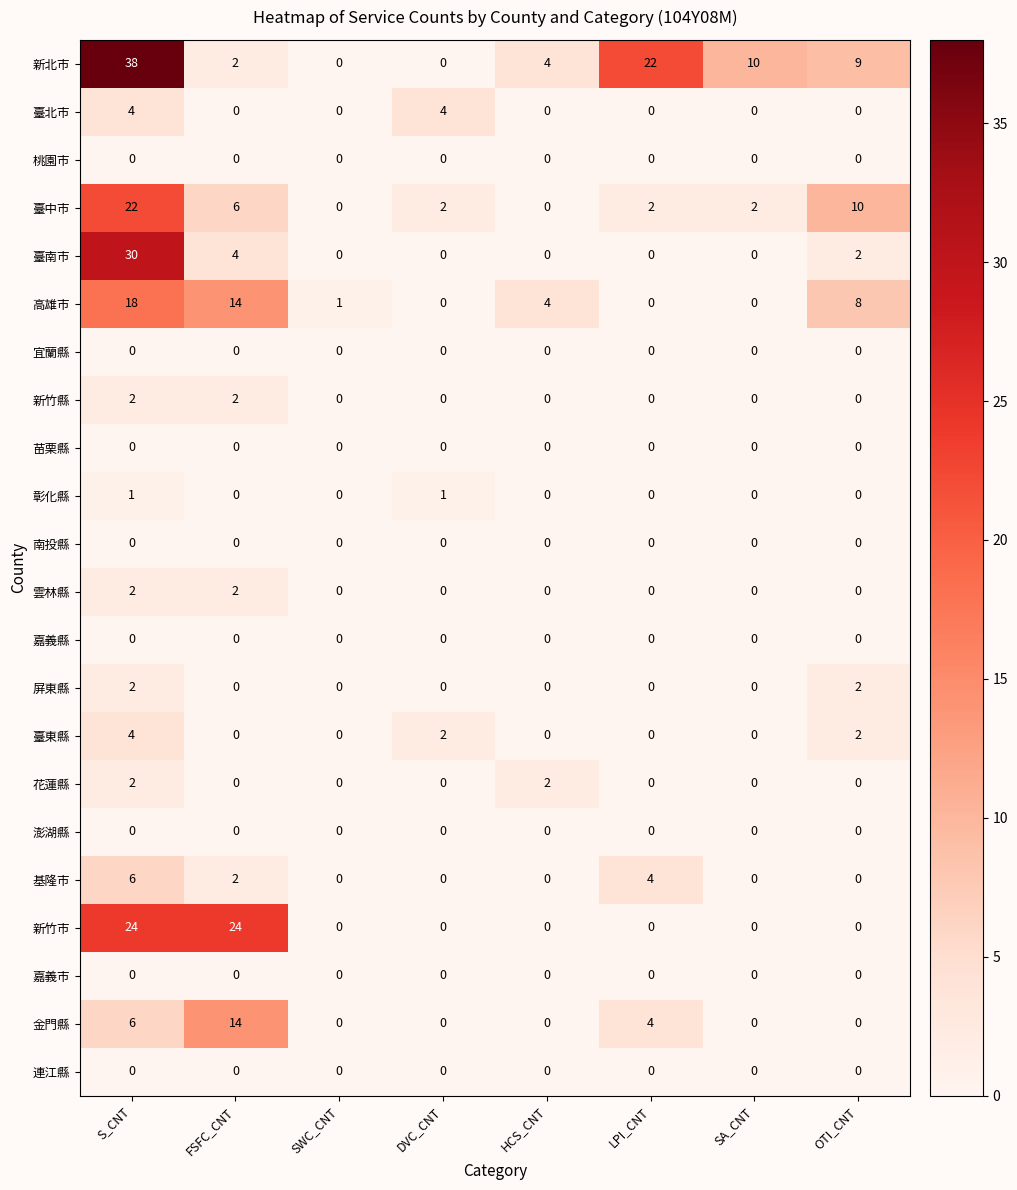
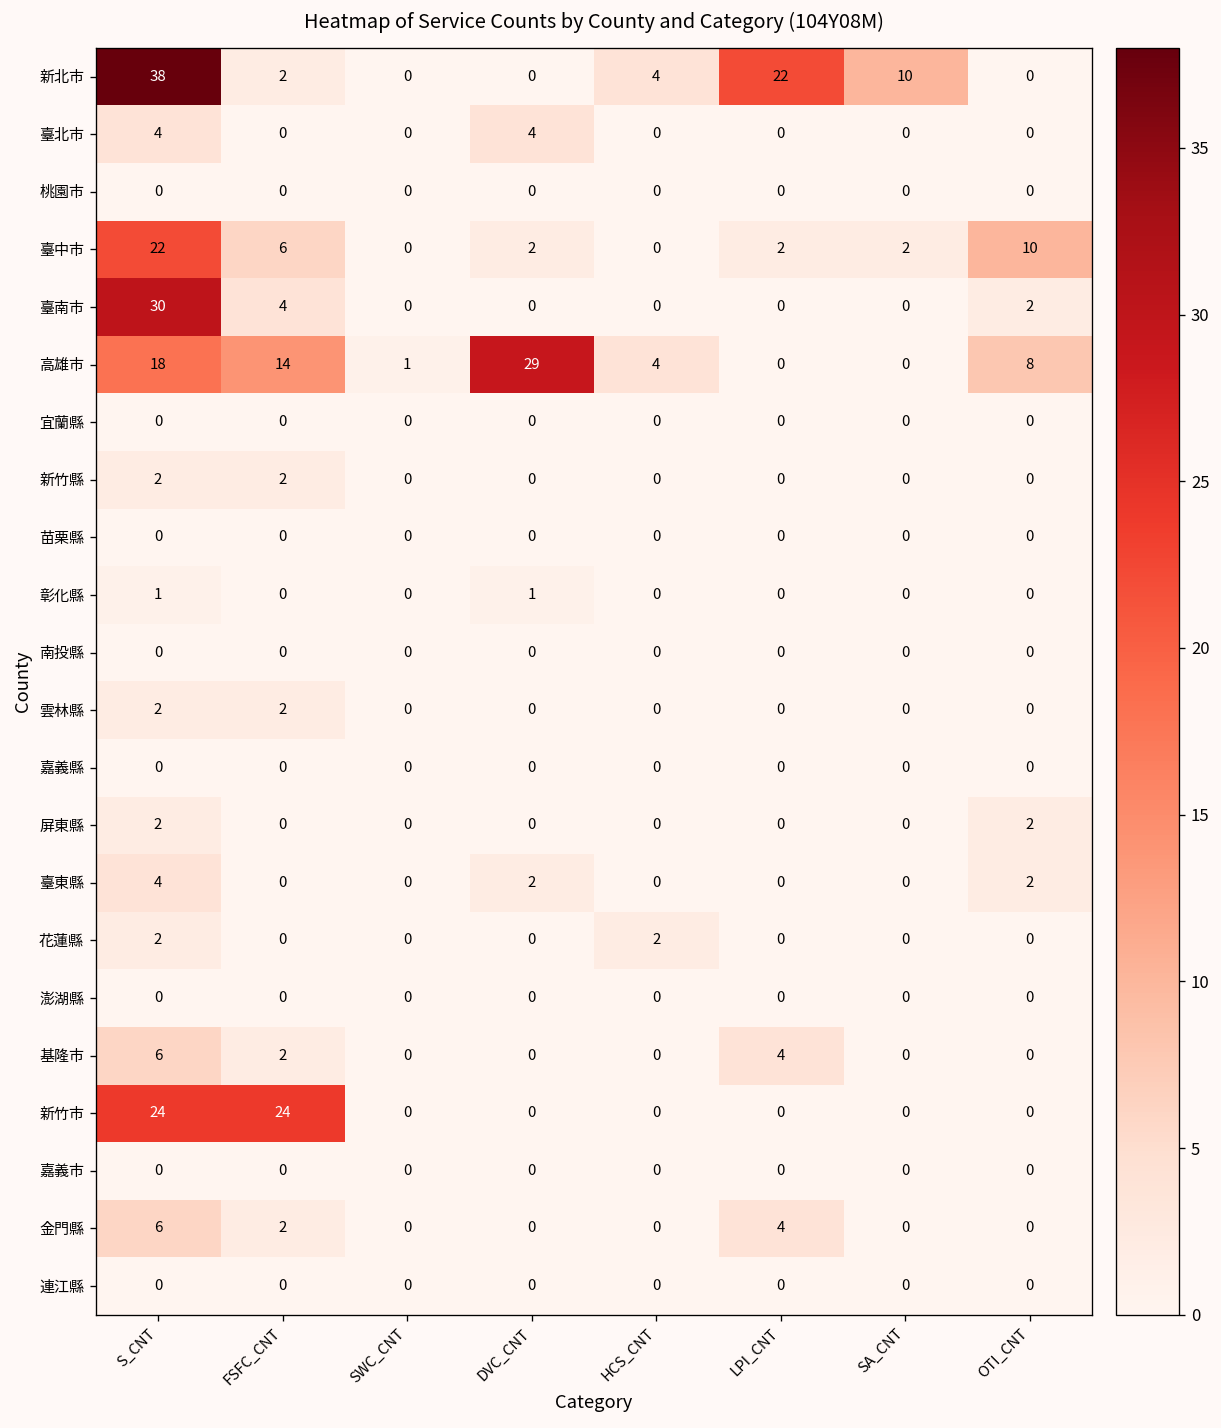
新北市, OTI_CNT: 9 -> 0
高雄市, DVC_CNT: 0 -> 29
金門縣, FSFC_CNT: 14 -> 2
